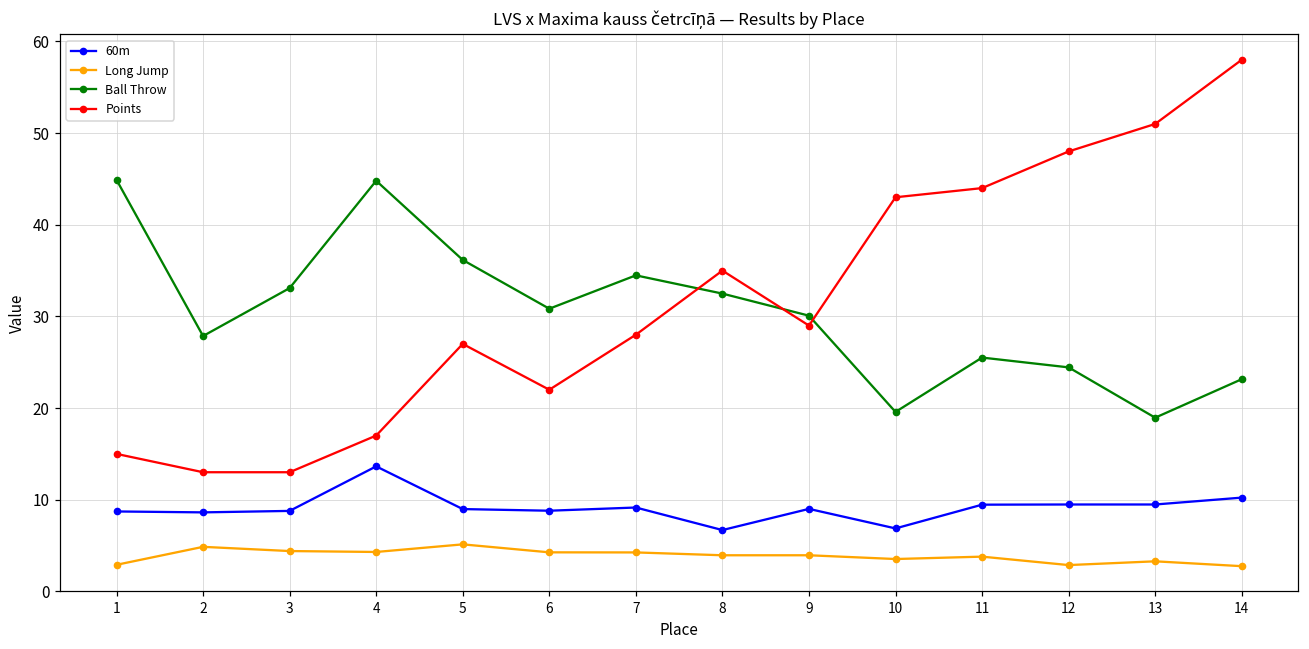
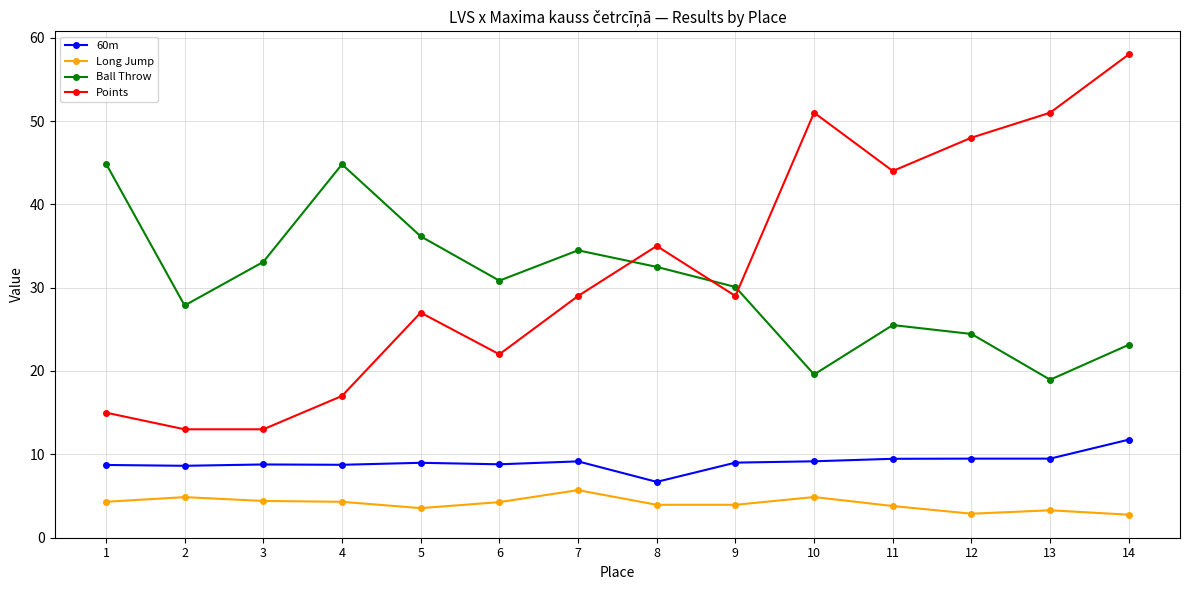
Long Jump, 1: 3 -> 4
60m, 4: 14 -> 9
Long Jump, 5: 5 -> 4
Long Jump, 7: 4 -> 6
Points, 7: 28 -> 29
60m, 10: 7 -> 9
Long Jump, 10: 4 -> 5
Points, 10: 43 -> 51
60m, 14: 10 -> 12
